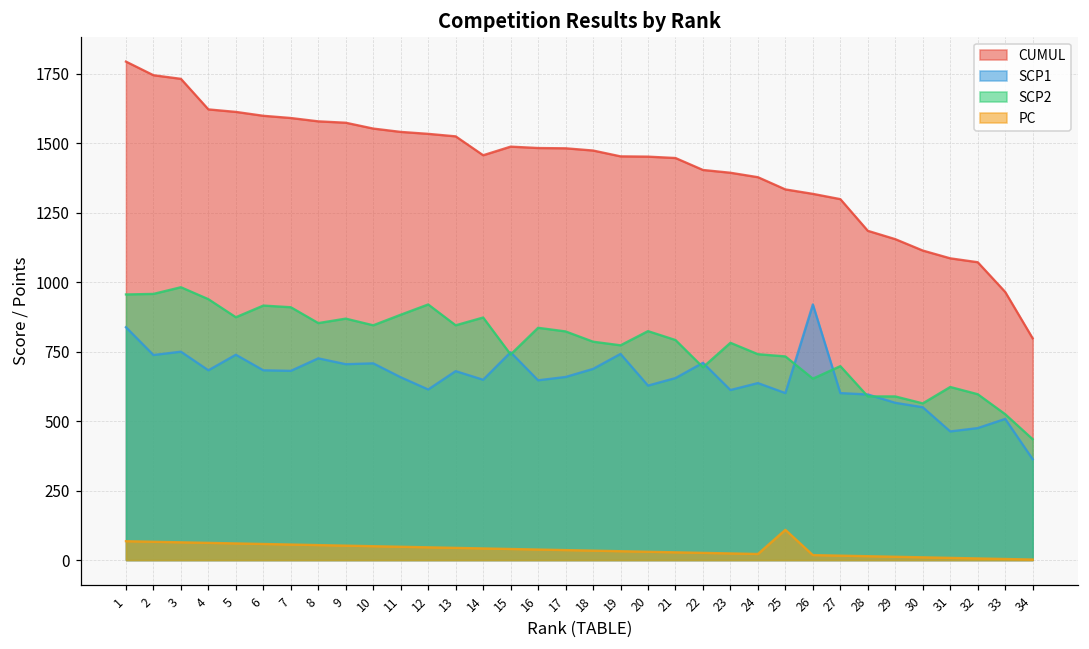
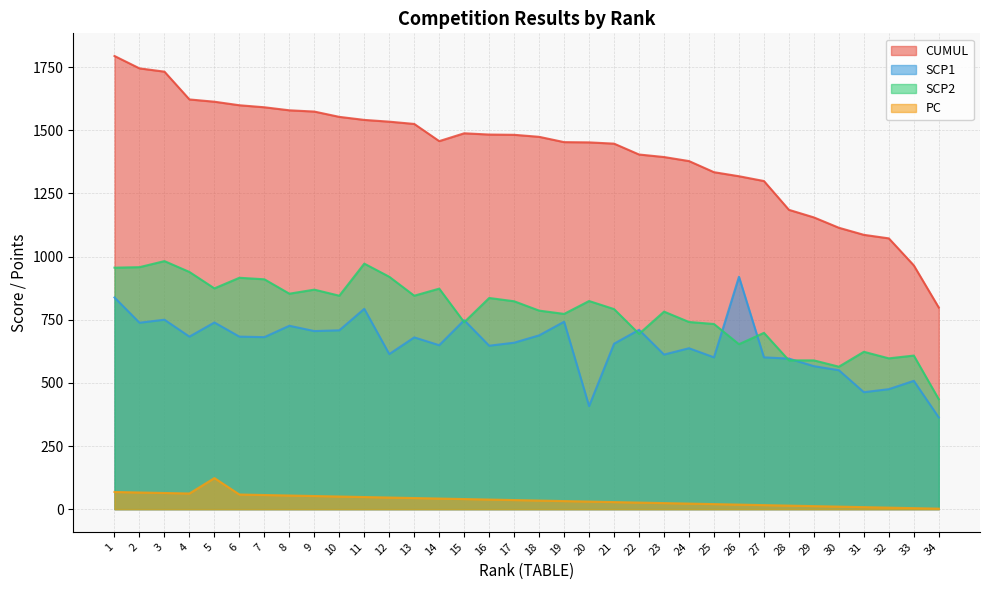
PC, 5: 60 -> 120
SCP1, 11: 660 -> 790
SCP2, 11: 880 -> 970
SCP1, 20: 630 -> 410
PC, 25: 110 -> 20
SCP2, 33: 530 -> 610
